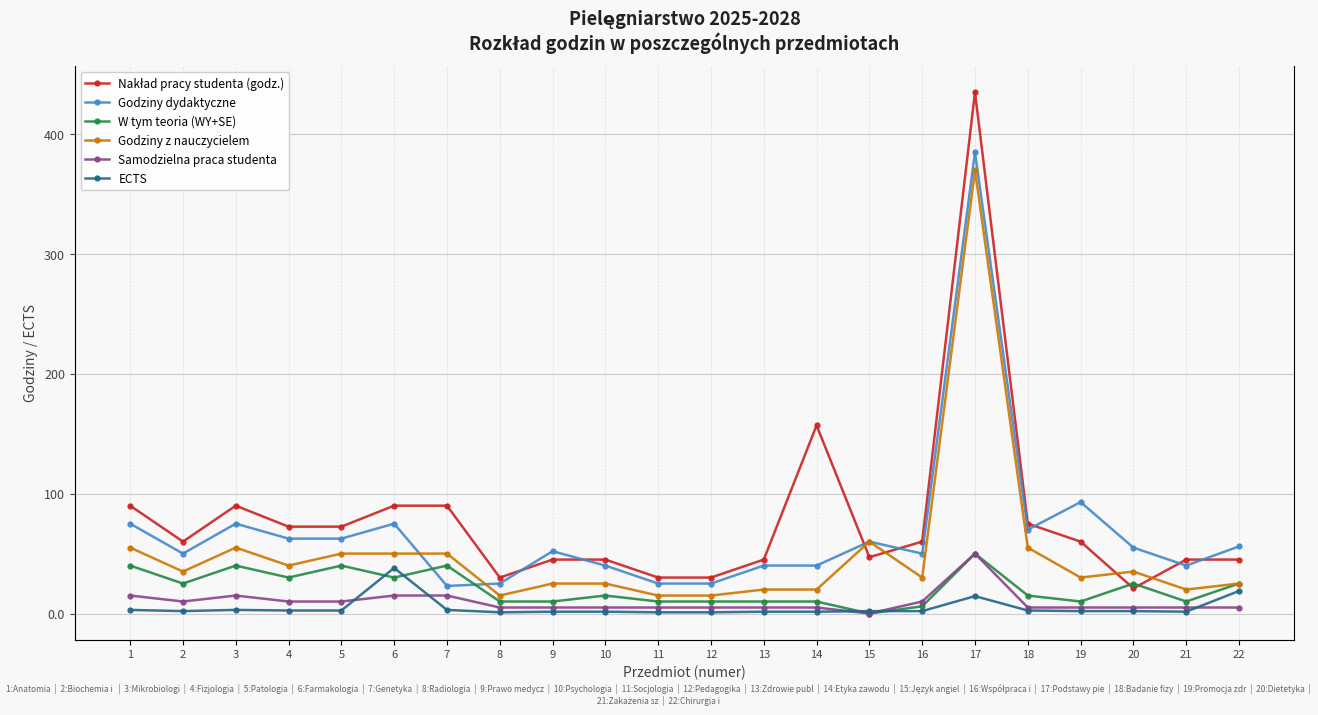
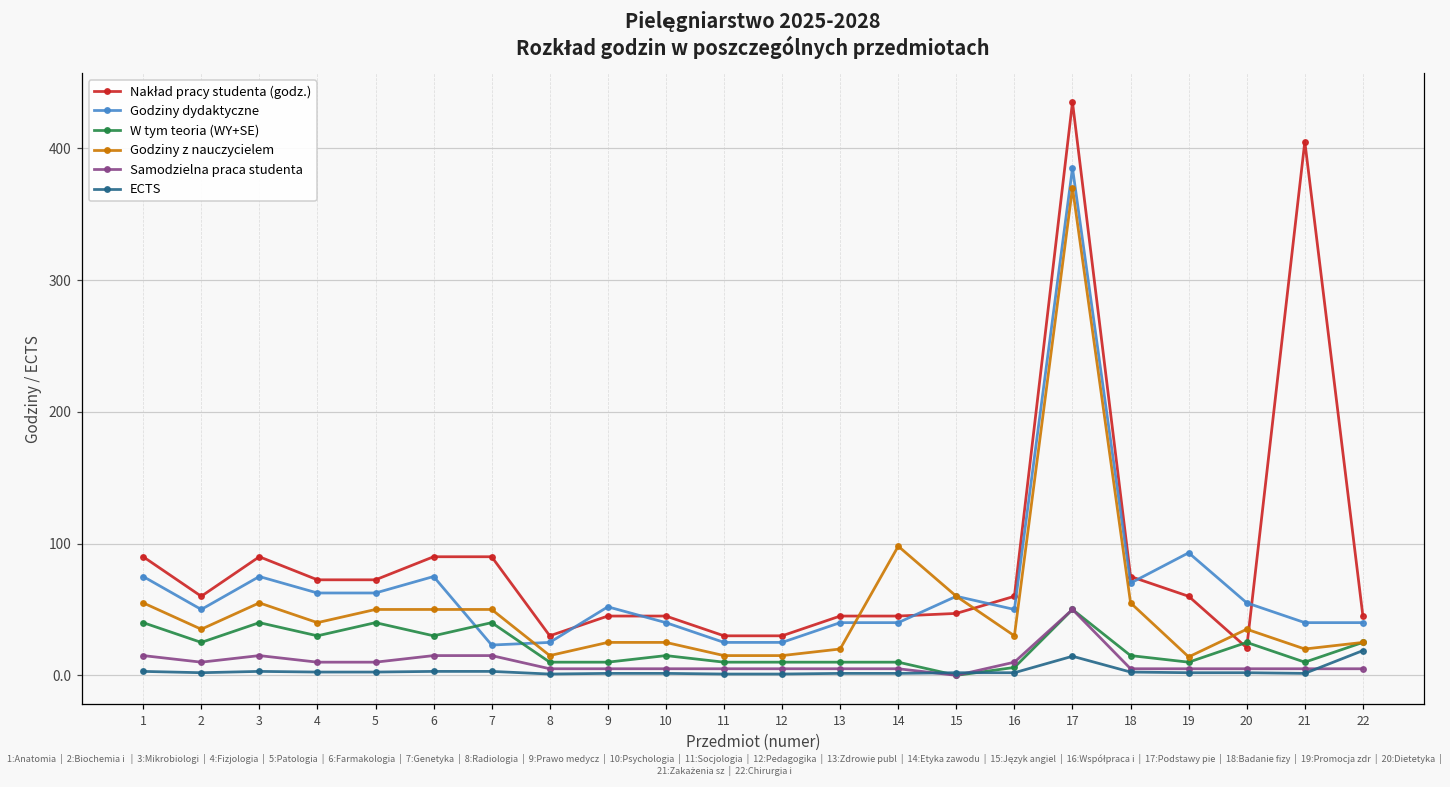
ECTS, 6: 38 -> 3
Nakład pracy studenta (godz.), 14: 157 -> 45
Godziny z nauczycielem, 14: 20 -> 98
Godziny z nauczycielem, 19: 30 -> 14
Nakład pracy studenta (godz.), 21: 45 -> 405
Godziny dydaktyczne, 22: 56 -> 40
